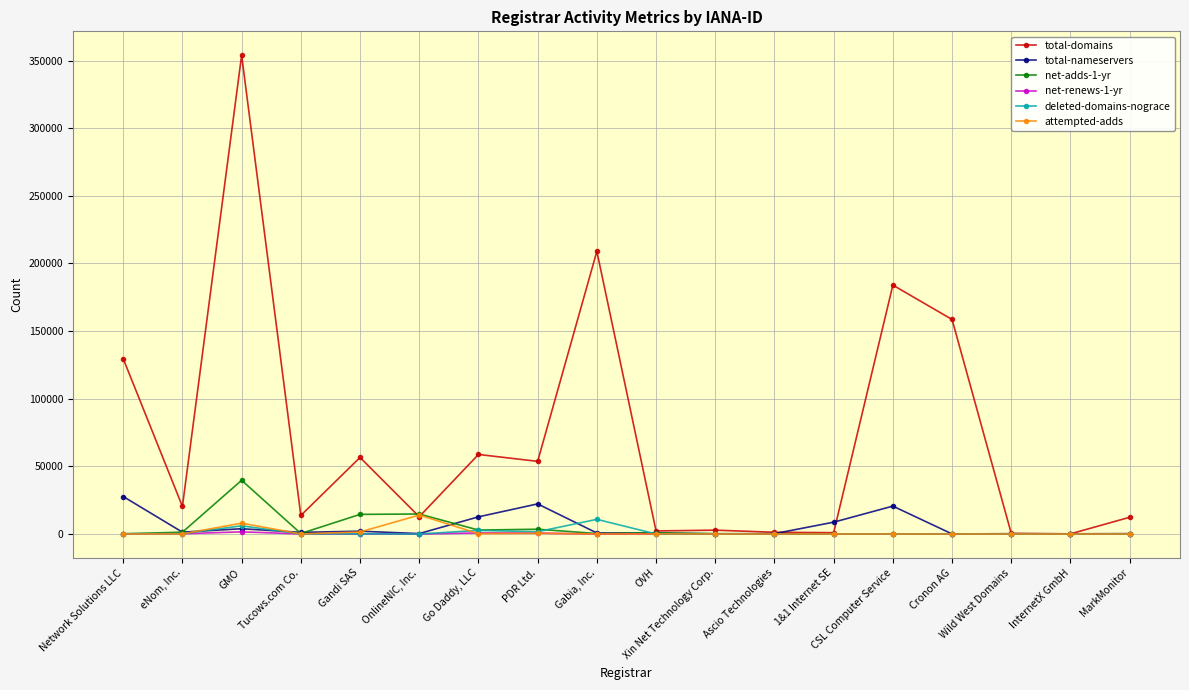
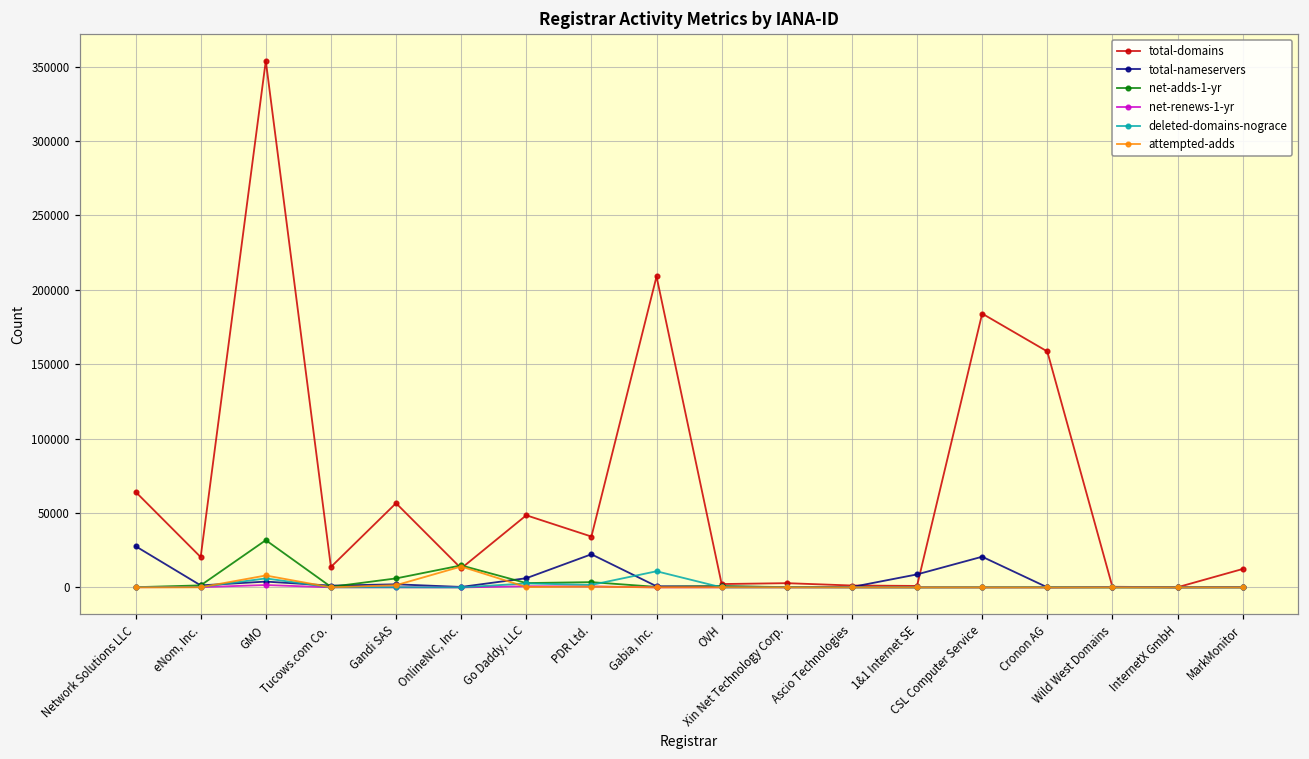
total-domains, Network Solutions LLC: 130000 -> 64000
net-adds-1-yr, GMO: 40000 -> 32000
net-adds-1-yr, Gandi SAS: 15000 -> 6000
total-domains, Go Daddy, LLC: 59000 -> 48000
total-nameservers, Go Daddy, LLC: 13000 -> 6000
total-domains, PDR Ltd.: 54000 -> 34000
